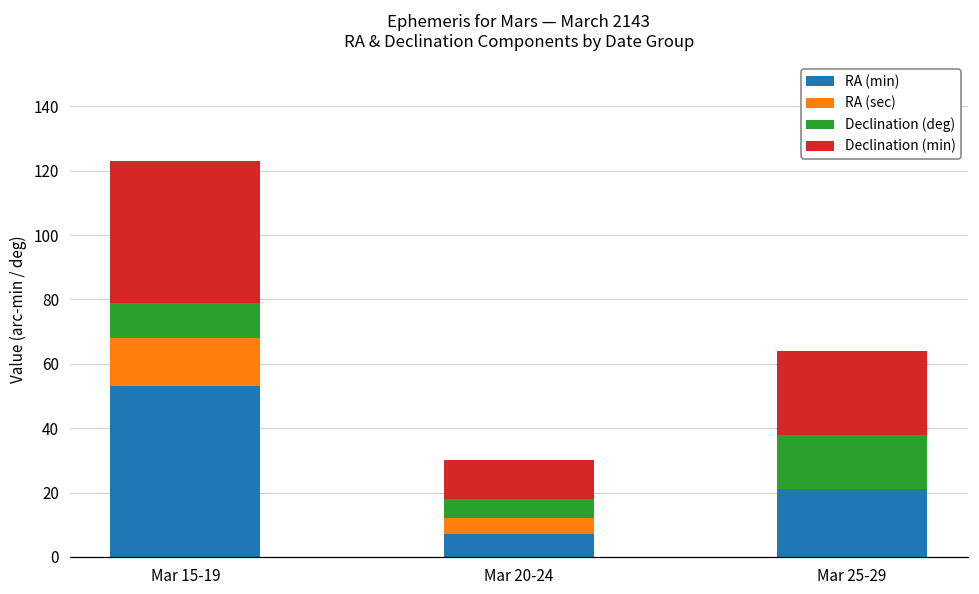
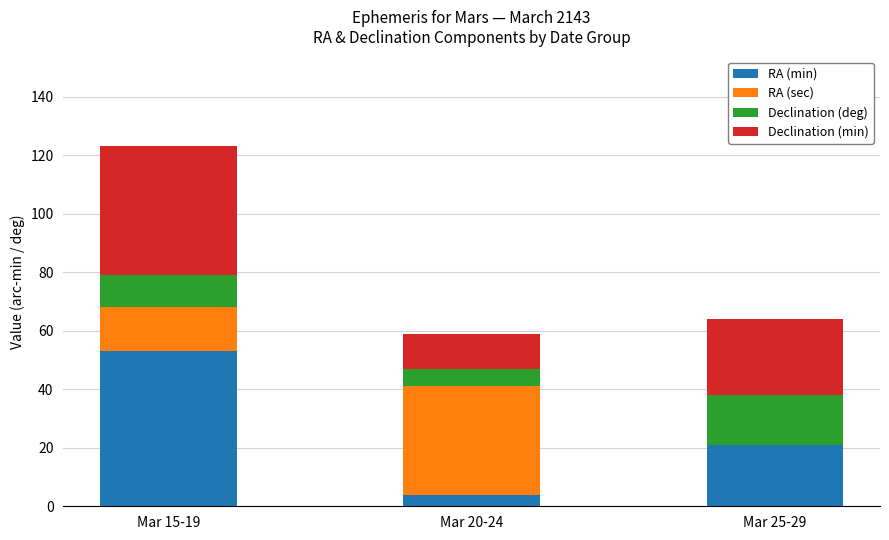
RA (min), Mar 20-24: 7 -> 4
RA (sec), Mar 20-24: 5 -> 37
